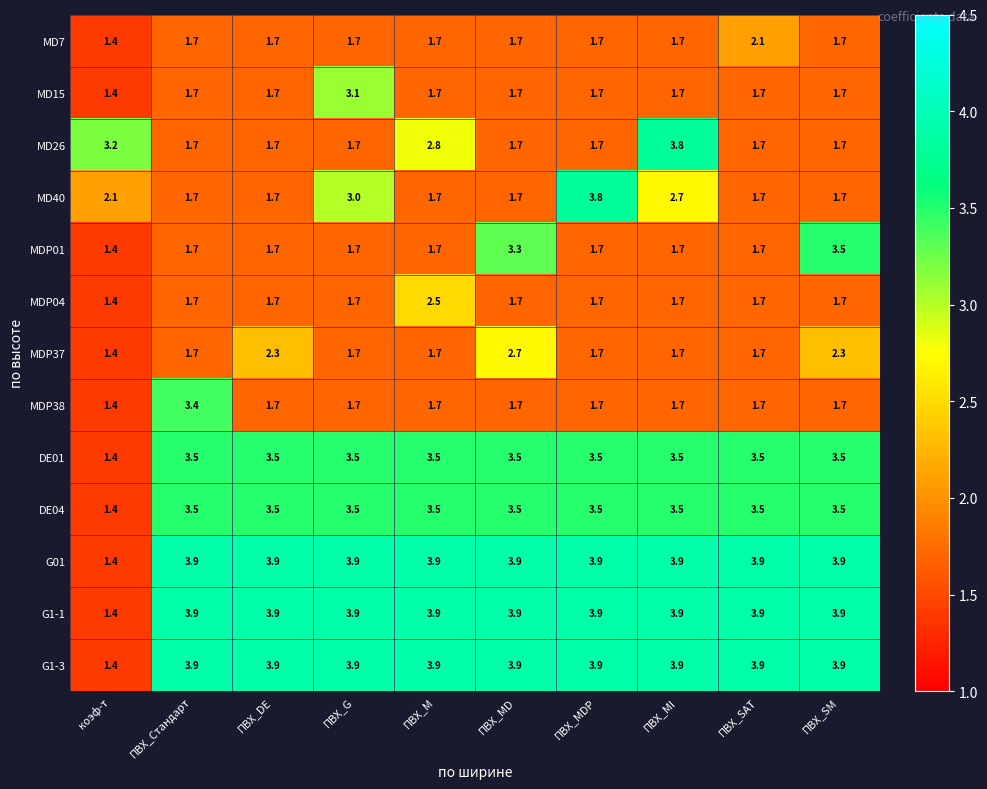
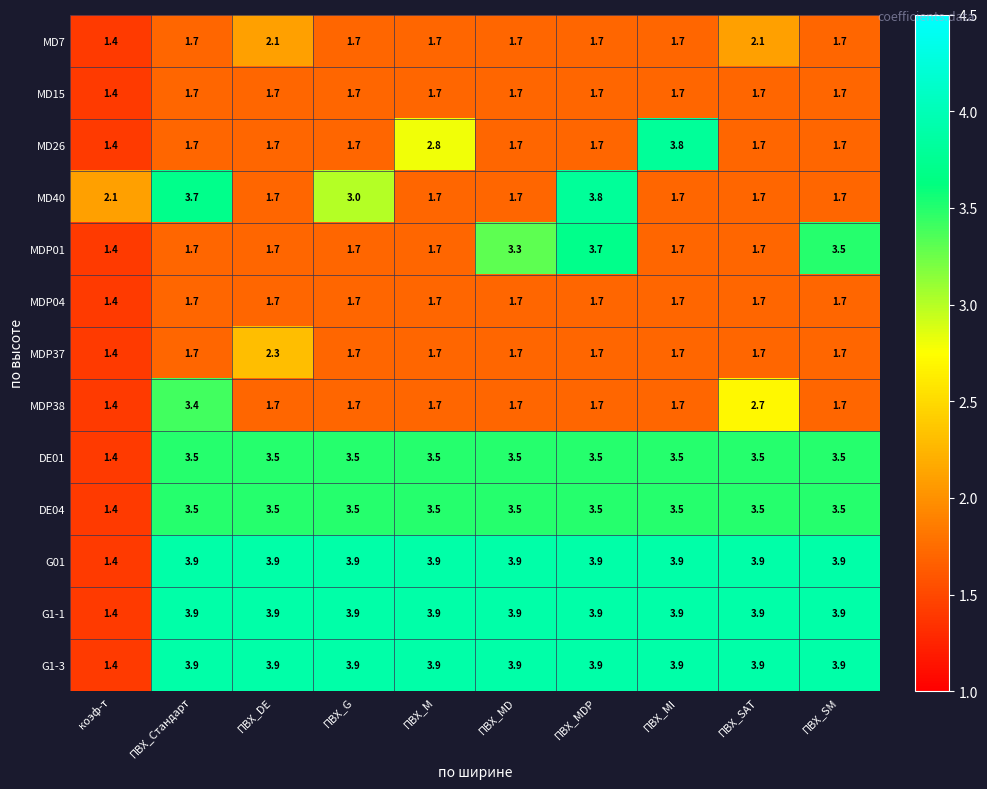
MD7, ПВХ_DE: 1.7 -> 2.1
MD15, ПВХ_G: 3.1 -> 1.7
MD26, коэф-т: 3.2 -> 1.4
MD40, ПВХ_Стандарт: 1.7 -> 3.7
MD40, ПВХ_MI: 2.7 -> 1.7
MDP01, ПВХ_MDP: 1.7 -> 3.7
MDP04, ПВХ_M: 2.5 -> 1.7
MDP37, ПВХ_MD: 2.7 -> 1.7
MDP37, ПВХ_SM: 2.3 -> 1.7
MDP38, ПВХ_SAT: 1.7 -> 2.7
